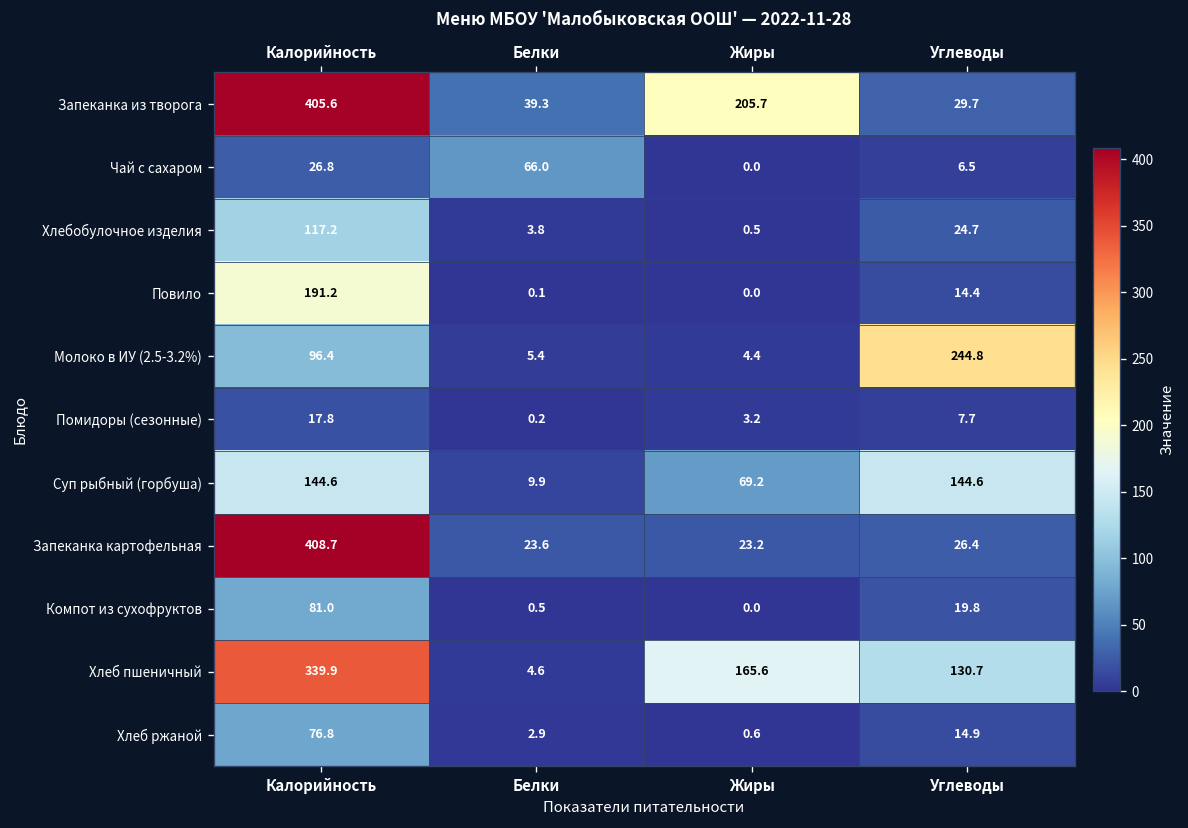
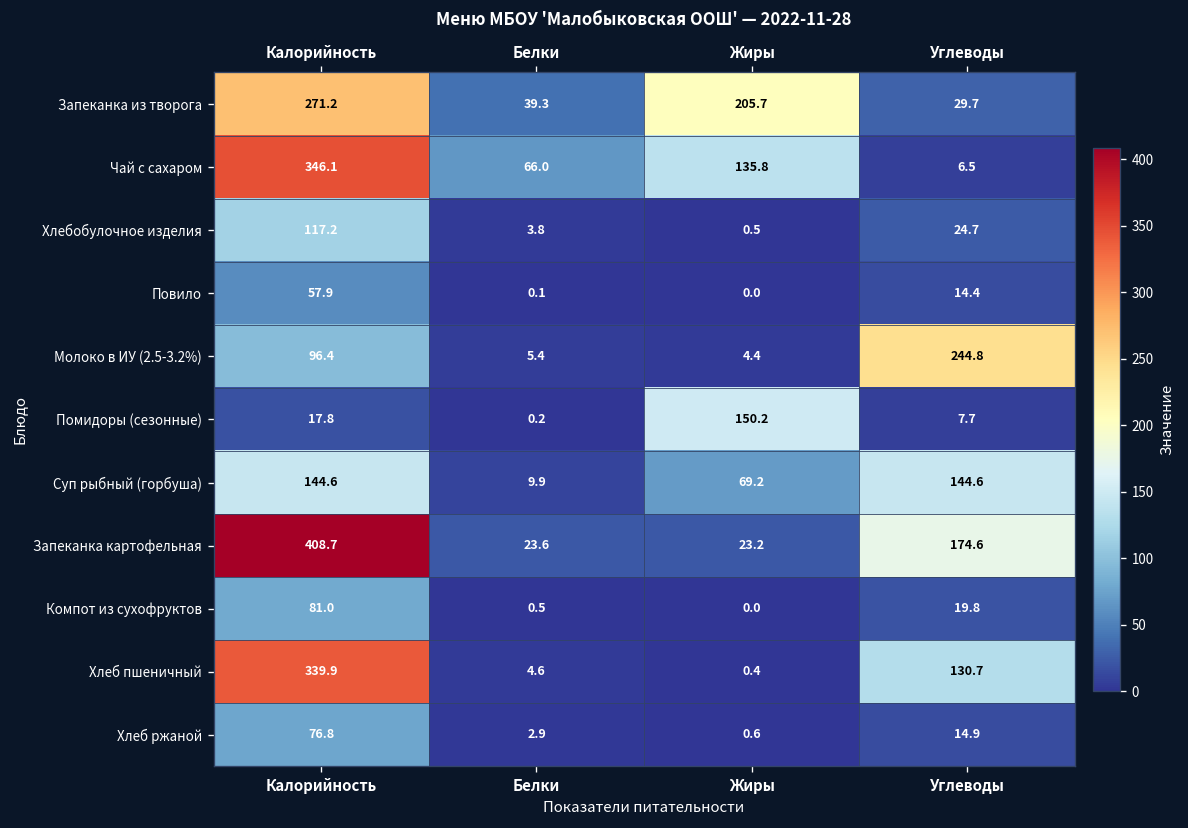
Запеканка из творога, Калорийность: 405.6 -> 271.2
Чай с сахаром, Калорийность: 26.8 -> 346.1
Чай с сахаром, Жиры: 0.0 -> 135.8
Повило, Калорийность: 191.2 -> 57.9
Помидоры (сезонные), Жиры: 3.2 -> 150.2
Запеканка картофельная, Углеводы: 26.4 -> 174.6
Хлеб пшеничный, Жиры: 165.6 -> 0.4
